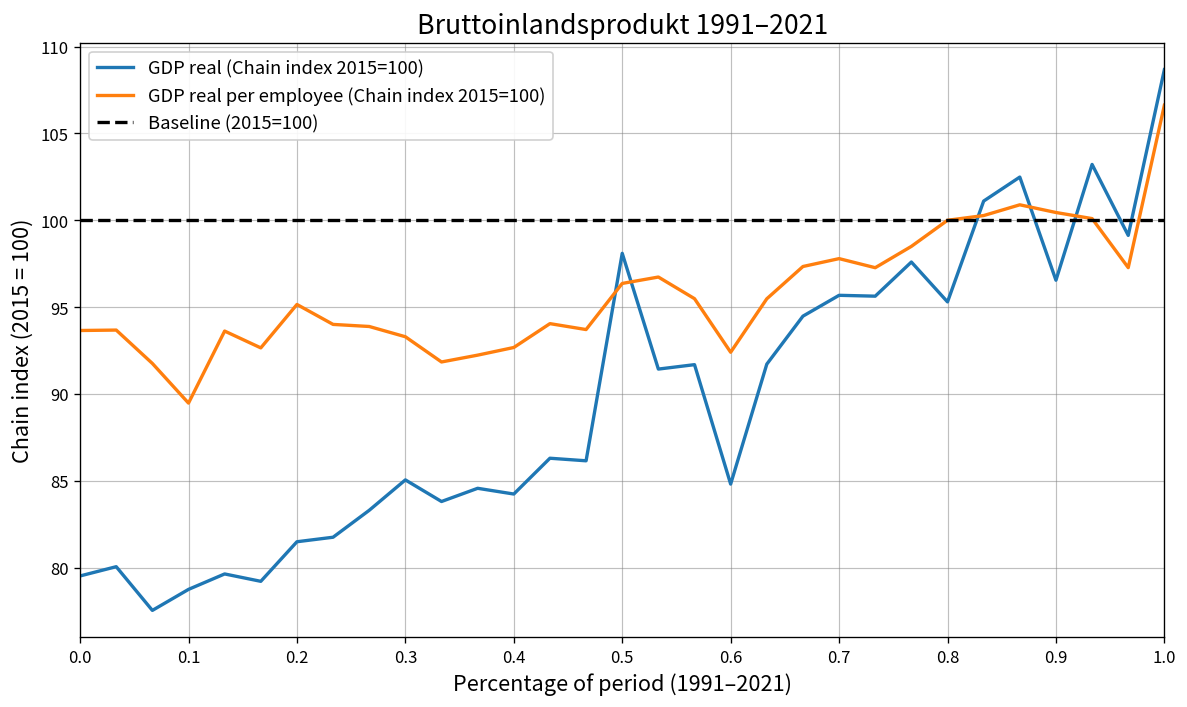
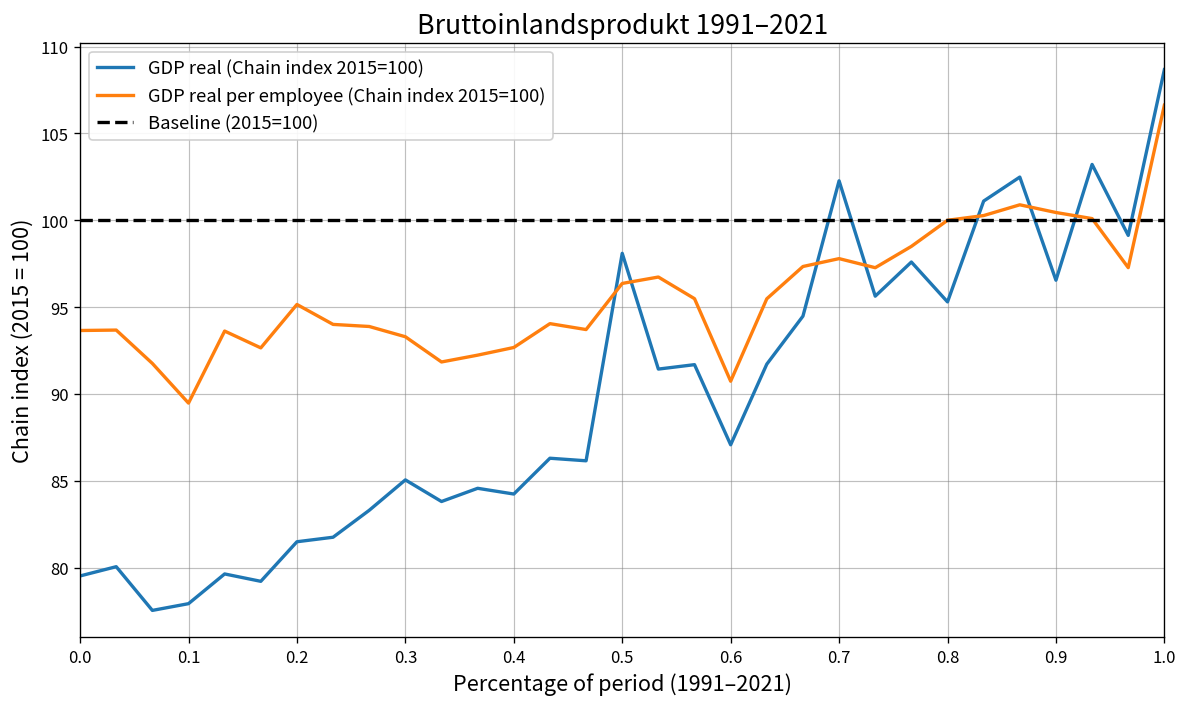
GDP real (Chain index 2015=100), 0.1: 78.7 -> 77.9
GDP real (Chain index 2015=100), 0.6: 84.8 -> 87.1
GDP real per employee (Chain index 2015=100), 0.6: 92.4 -> 90.7
GDP real (Chain index 2015=100), 0.7: 95.7 -> 102.3
